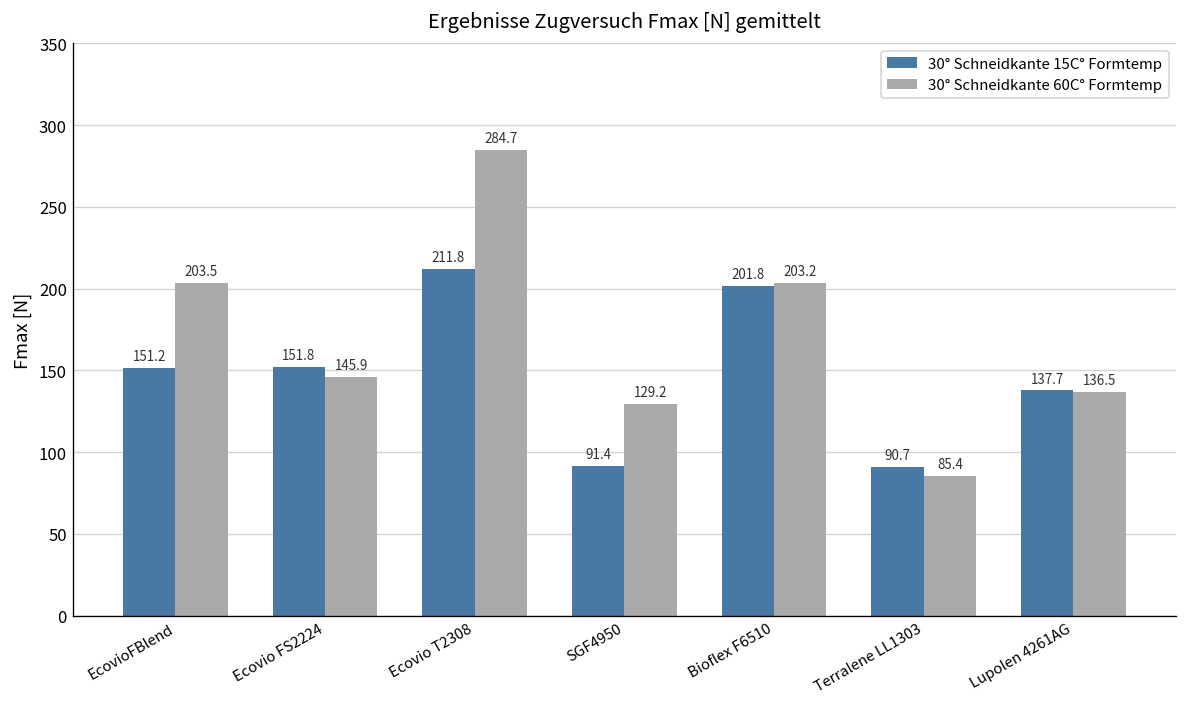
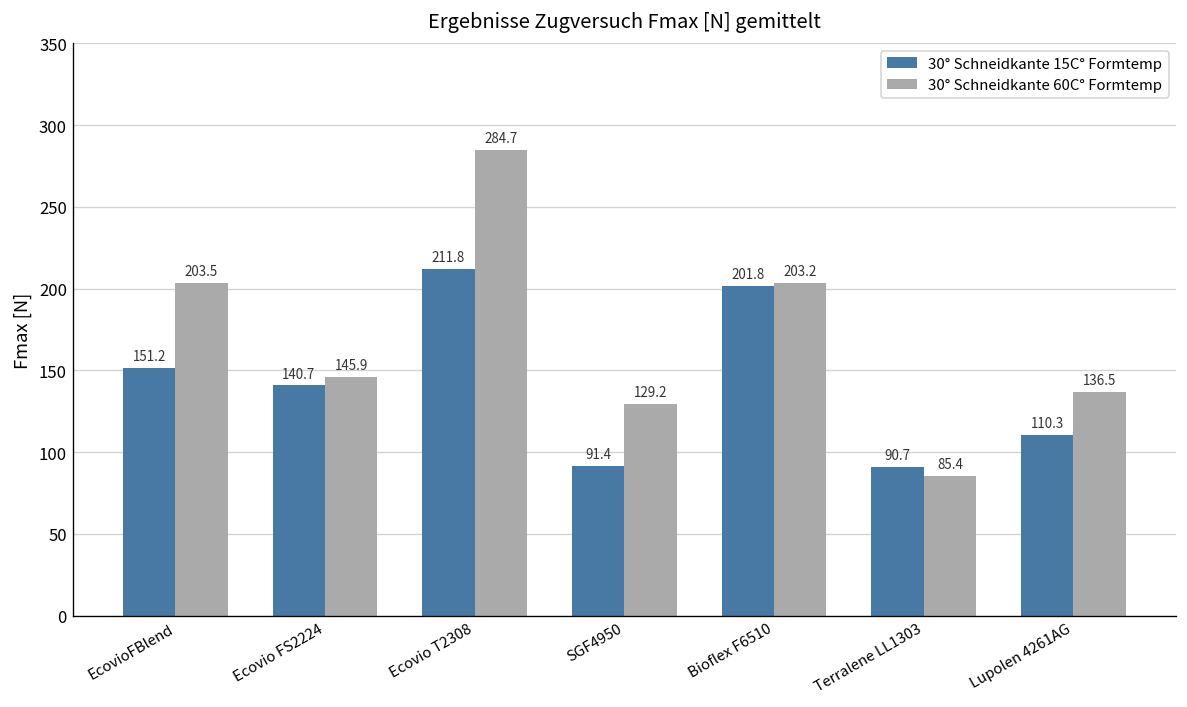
30° Schneidkante 15C° Formtemp, Ecovio FS2224: 151.8 -> 140.7
30° Schneidkante 15C° Formtemp, Lupolen 4261AG: 137.7 -> 110.3
